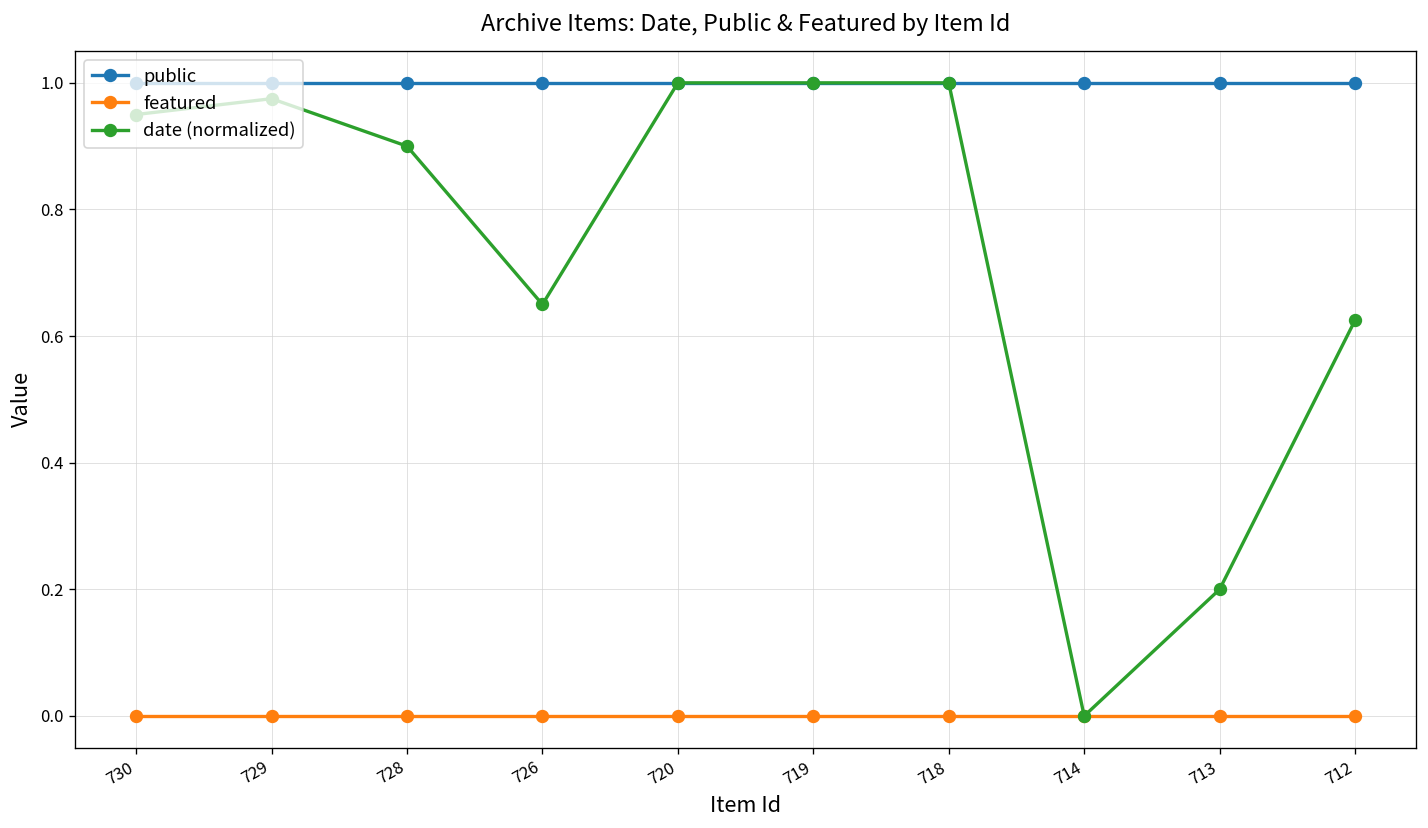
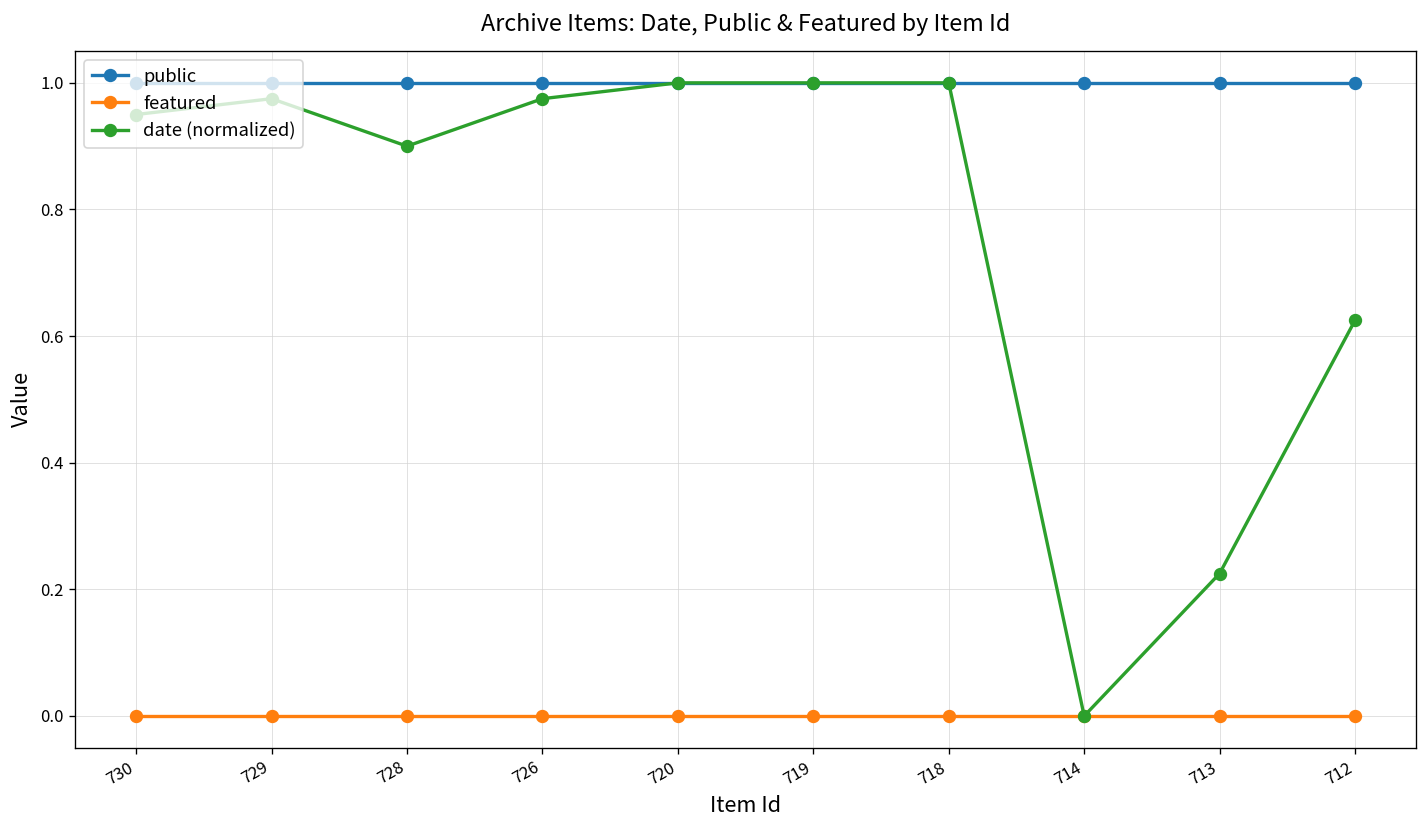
date (normalized), 726: 0.65 -> 0.98
date (normalized), 713: 0.20 -> 0.23
